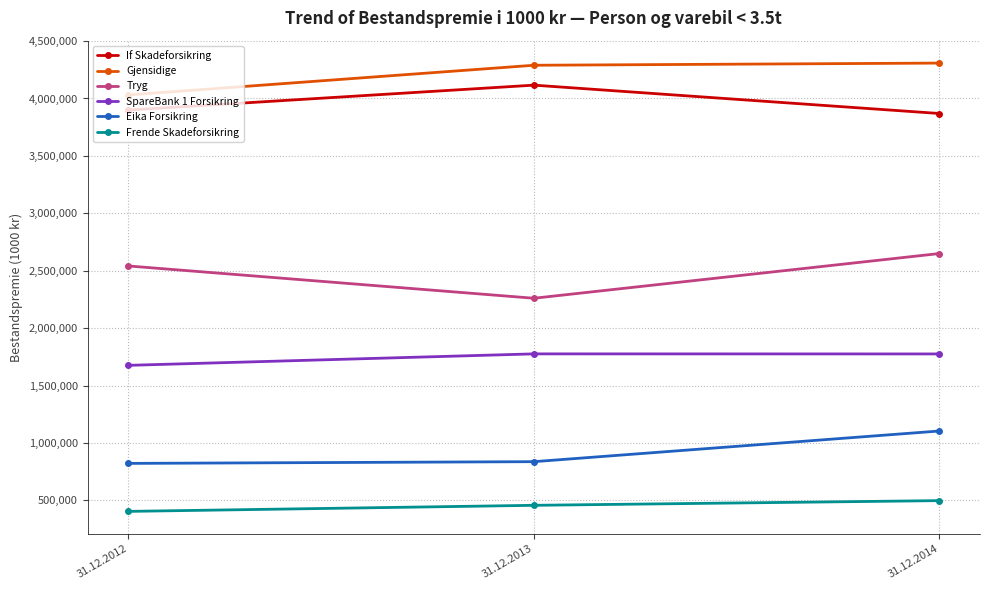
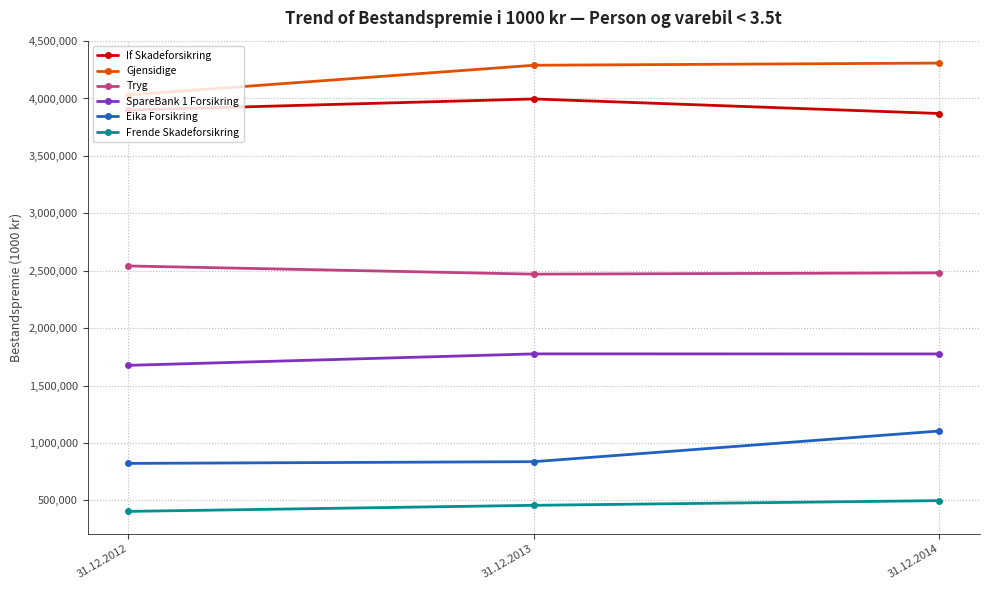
If Skadeforsikring, 31.12.2013: 4,120,000 -> 4,000,000
Tryg, 31.12.2013: 2,260,000 -> 2,470,000
Tryg, 31.12.2014: 2,650,000 -> 2,480,000
